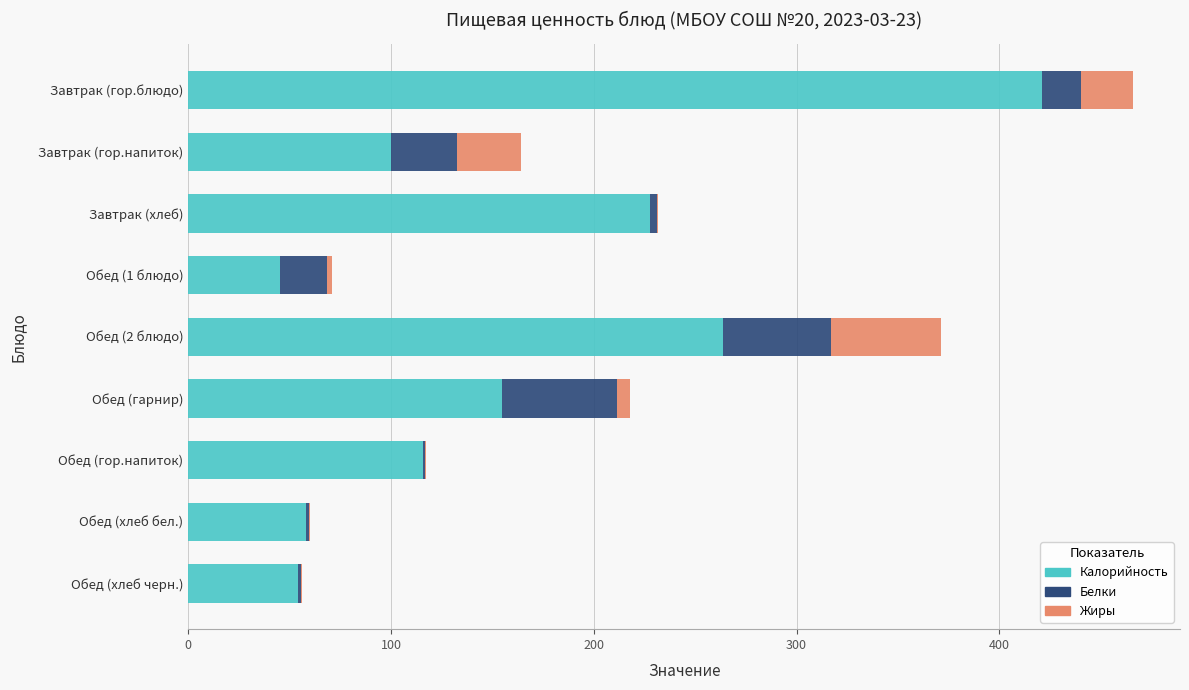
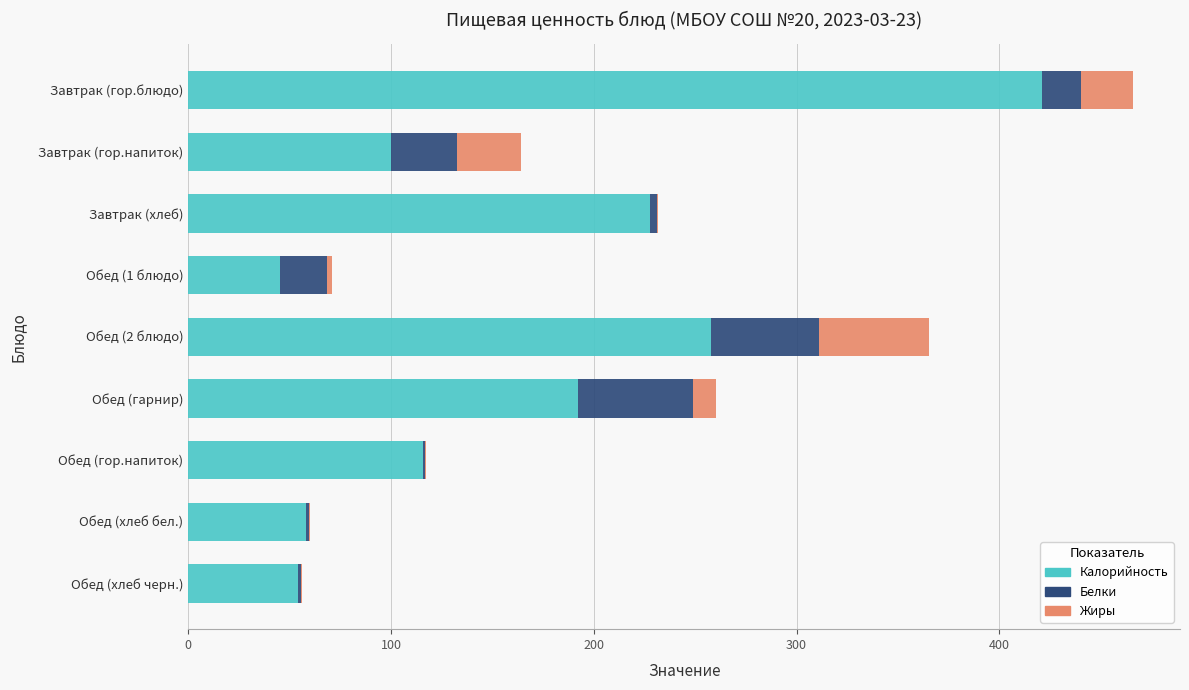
Калорийность, Обед (2 блюдо): 264 -> 258
Калорийность, Обед (гарнир): 155 -> 192
Жиры, Обед (гарнир): 7 -> 11
